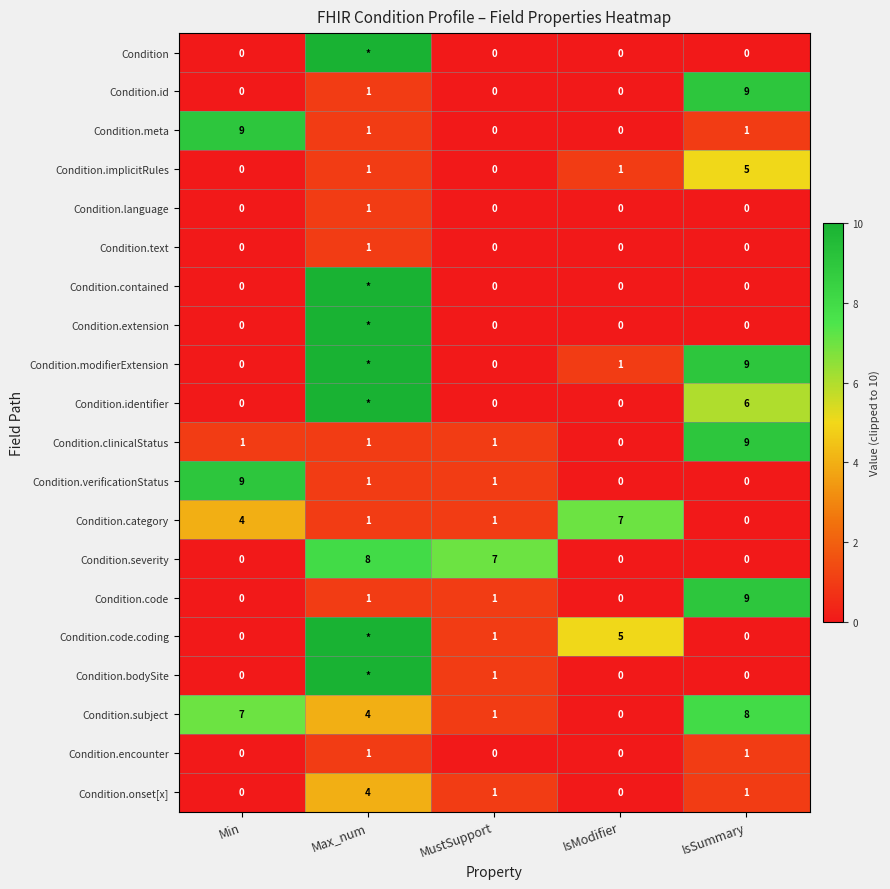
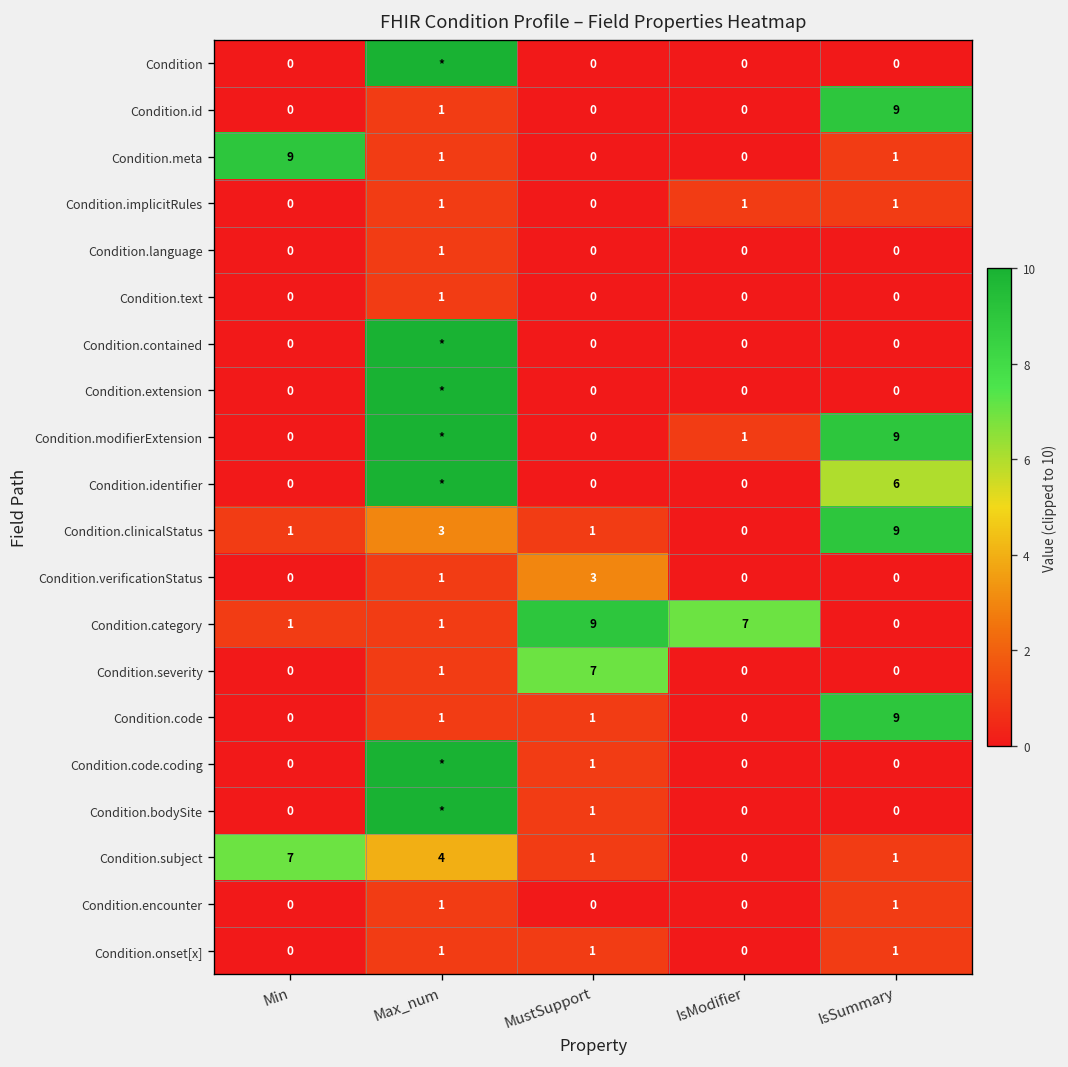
Condition.implicitRules, IsSummary: 5 -> 1
Condition.clinicalStatus, Max_num: 1 -> 3
Condition.verificationStatus, Min: 9 -> 0
Condition.verificationStatus, MustSupport: 1 -> 3
Condition.category, Min: 4 -> 1
Condition.category, MustSupport: 1 -> 9
Condition.severity, Max_num: 8 -> 1
Condition.code.coding, IsModifier: 5 -> 0
Condition.subject, IsSummary: 8 -> 1
Condition.onset[x], Max_num: 4 -> 1
